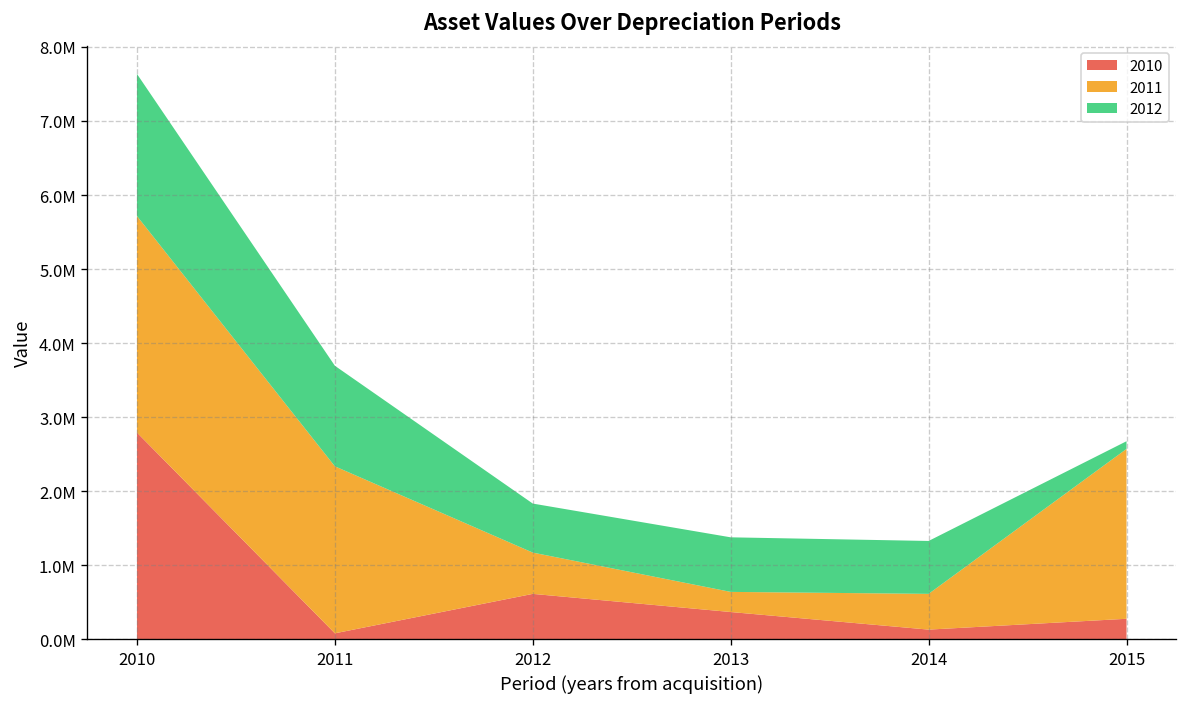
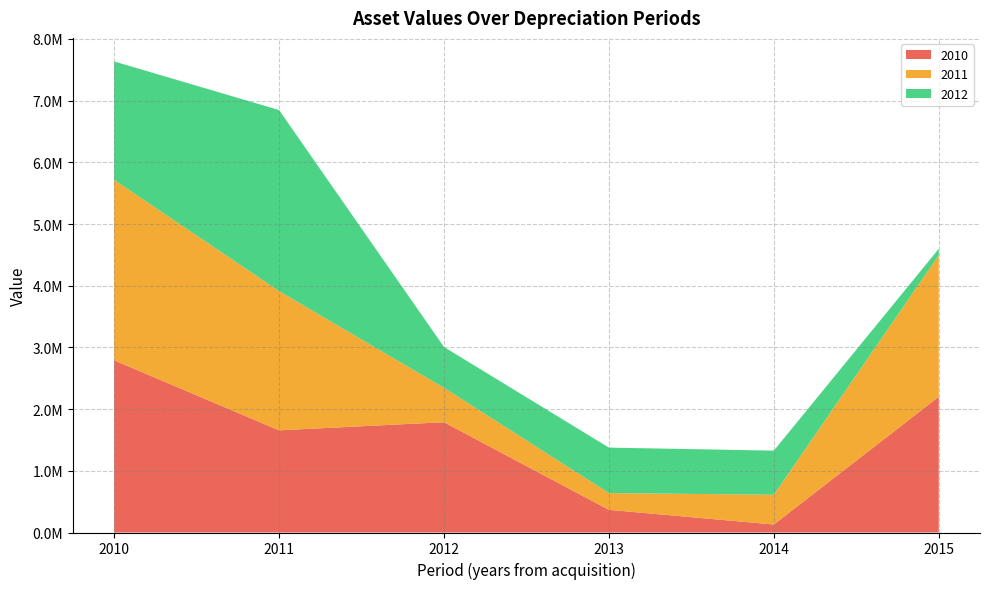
2010, 2011: 100000 -> 1700000
2012, 2011: 1400000 -> 2900000
2010, 2012: 600000 -> 1800000
2010, 2015: 300000 -> 2200000
